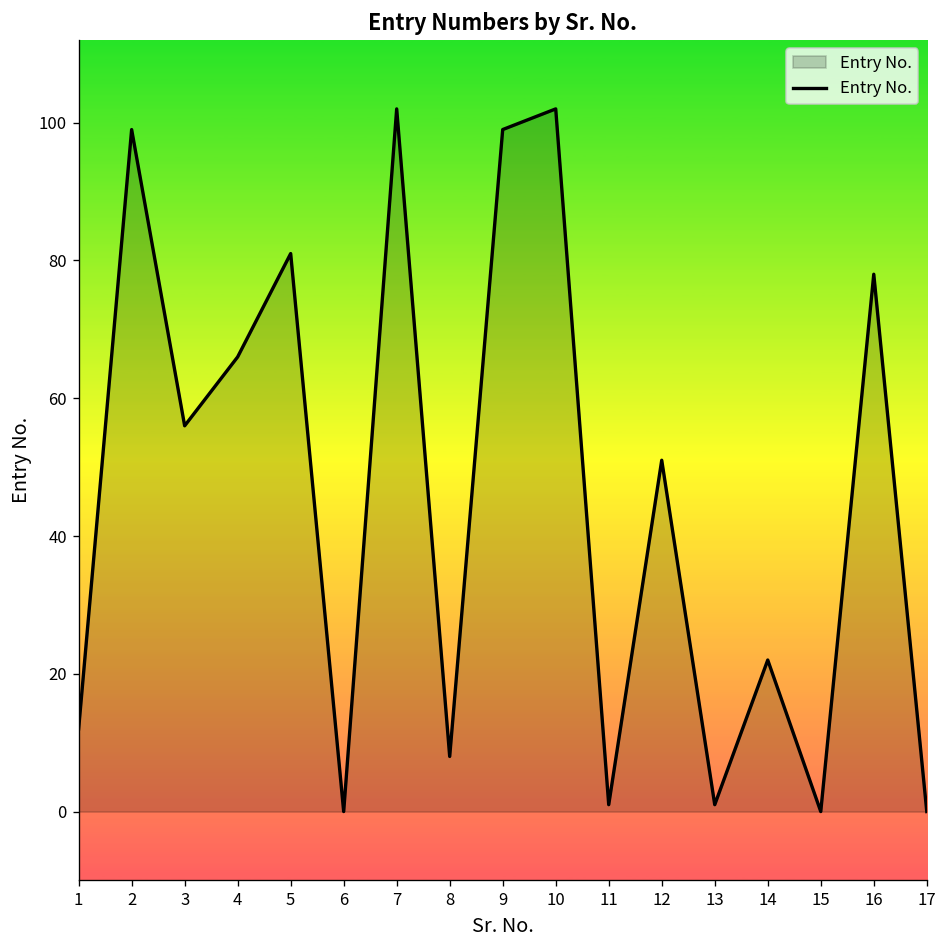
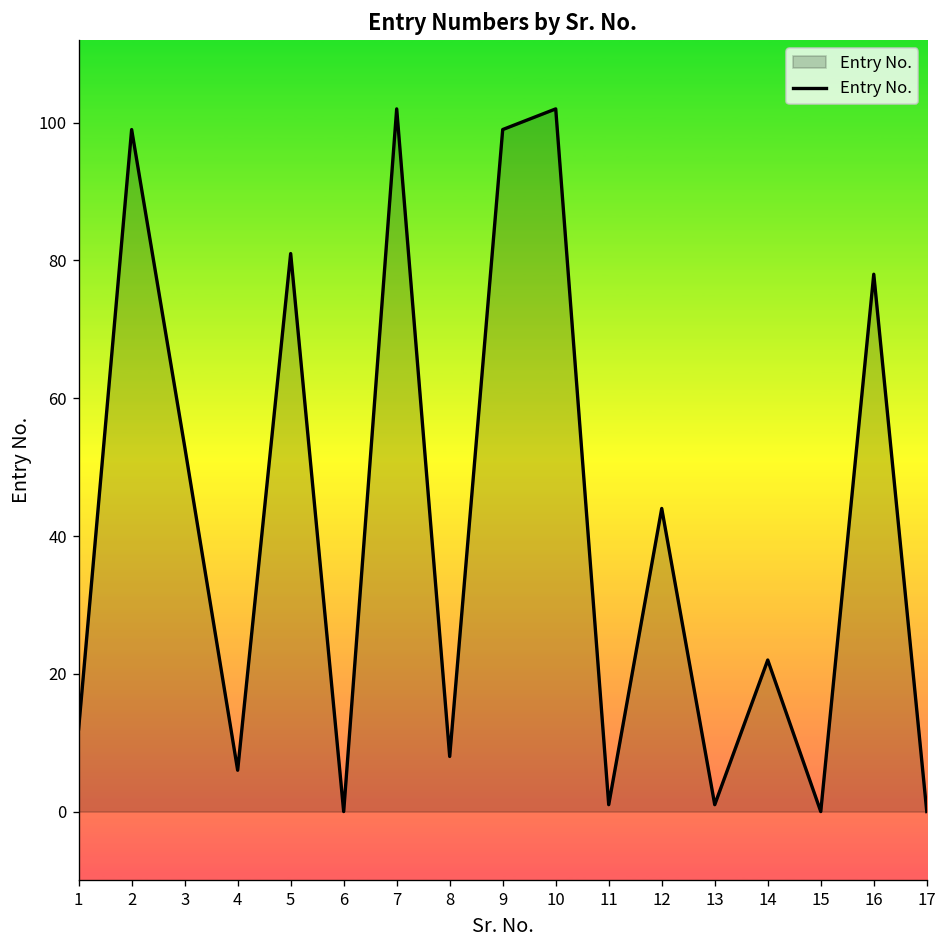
3: 56 -> 53
4: 66 -> 6
12: 51 -> 44
